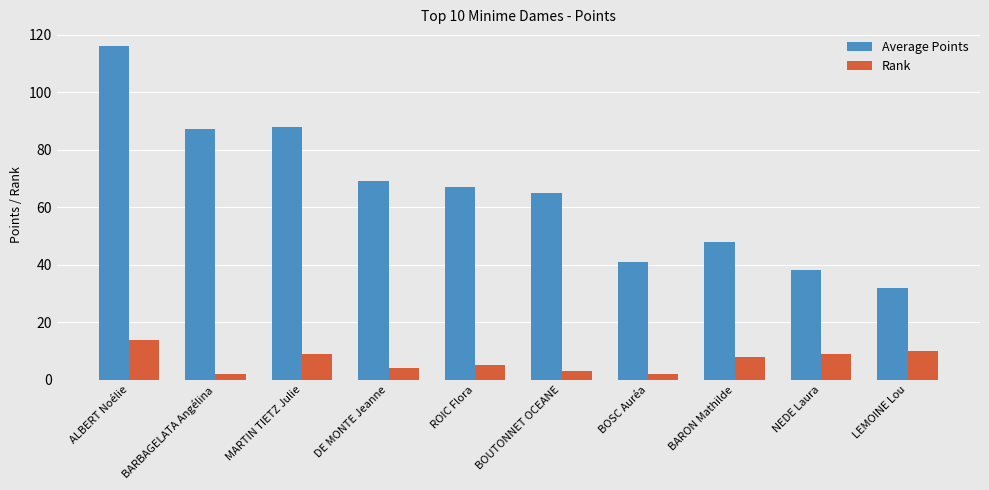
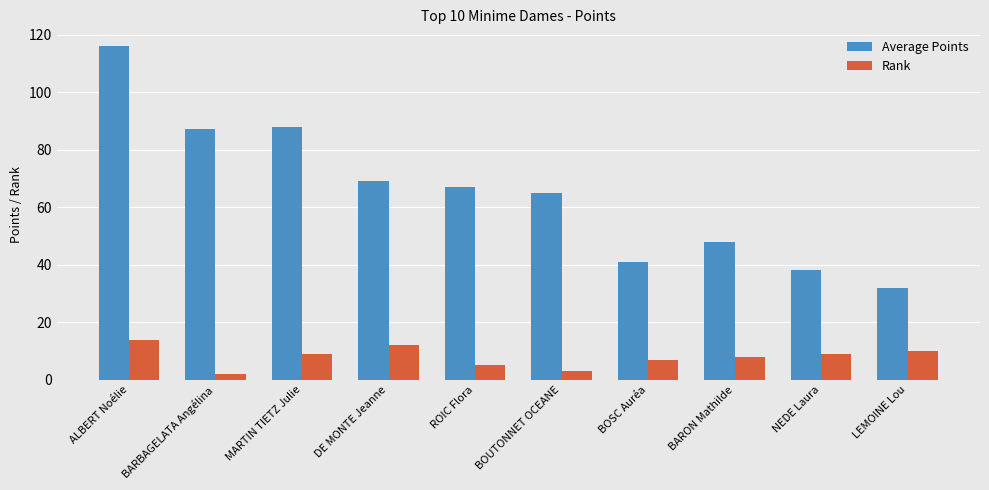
Rank, DE MONTE Jeanne: 4 -> 12
Rank, BOSC Auréa: 2 -> 7
